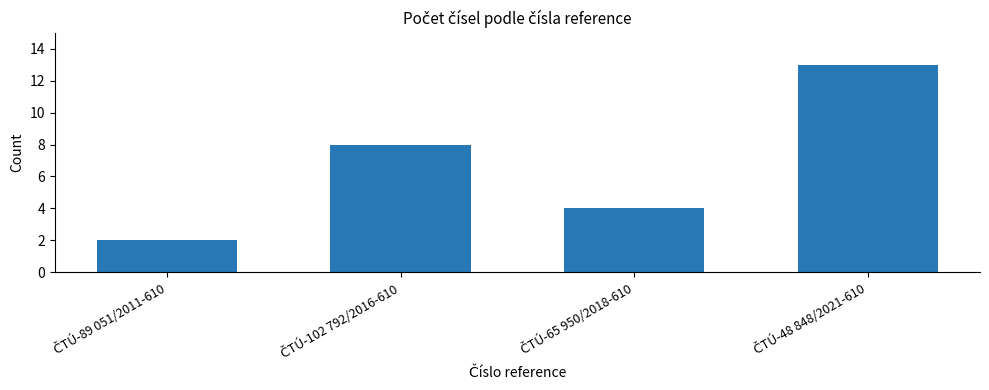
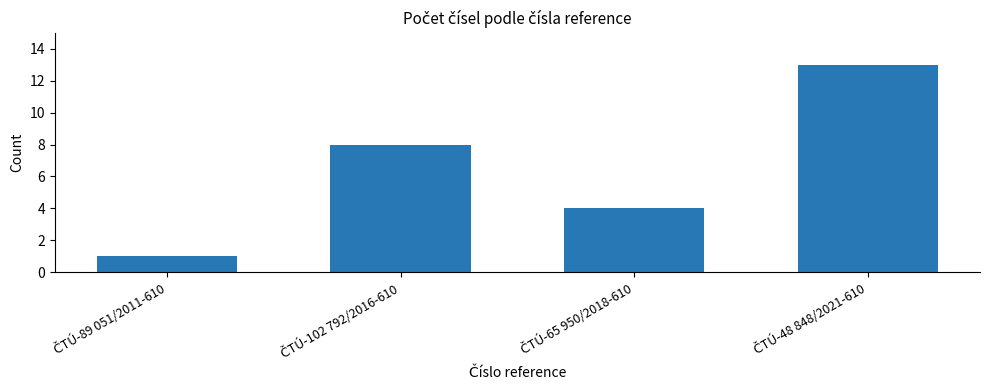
ČTÚ-89 051/2011-610: 2 -> 1
